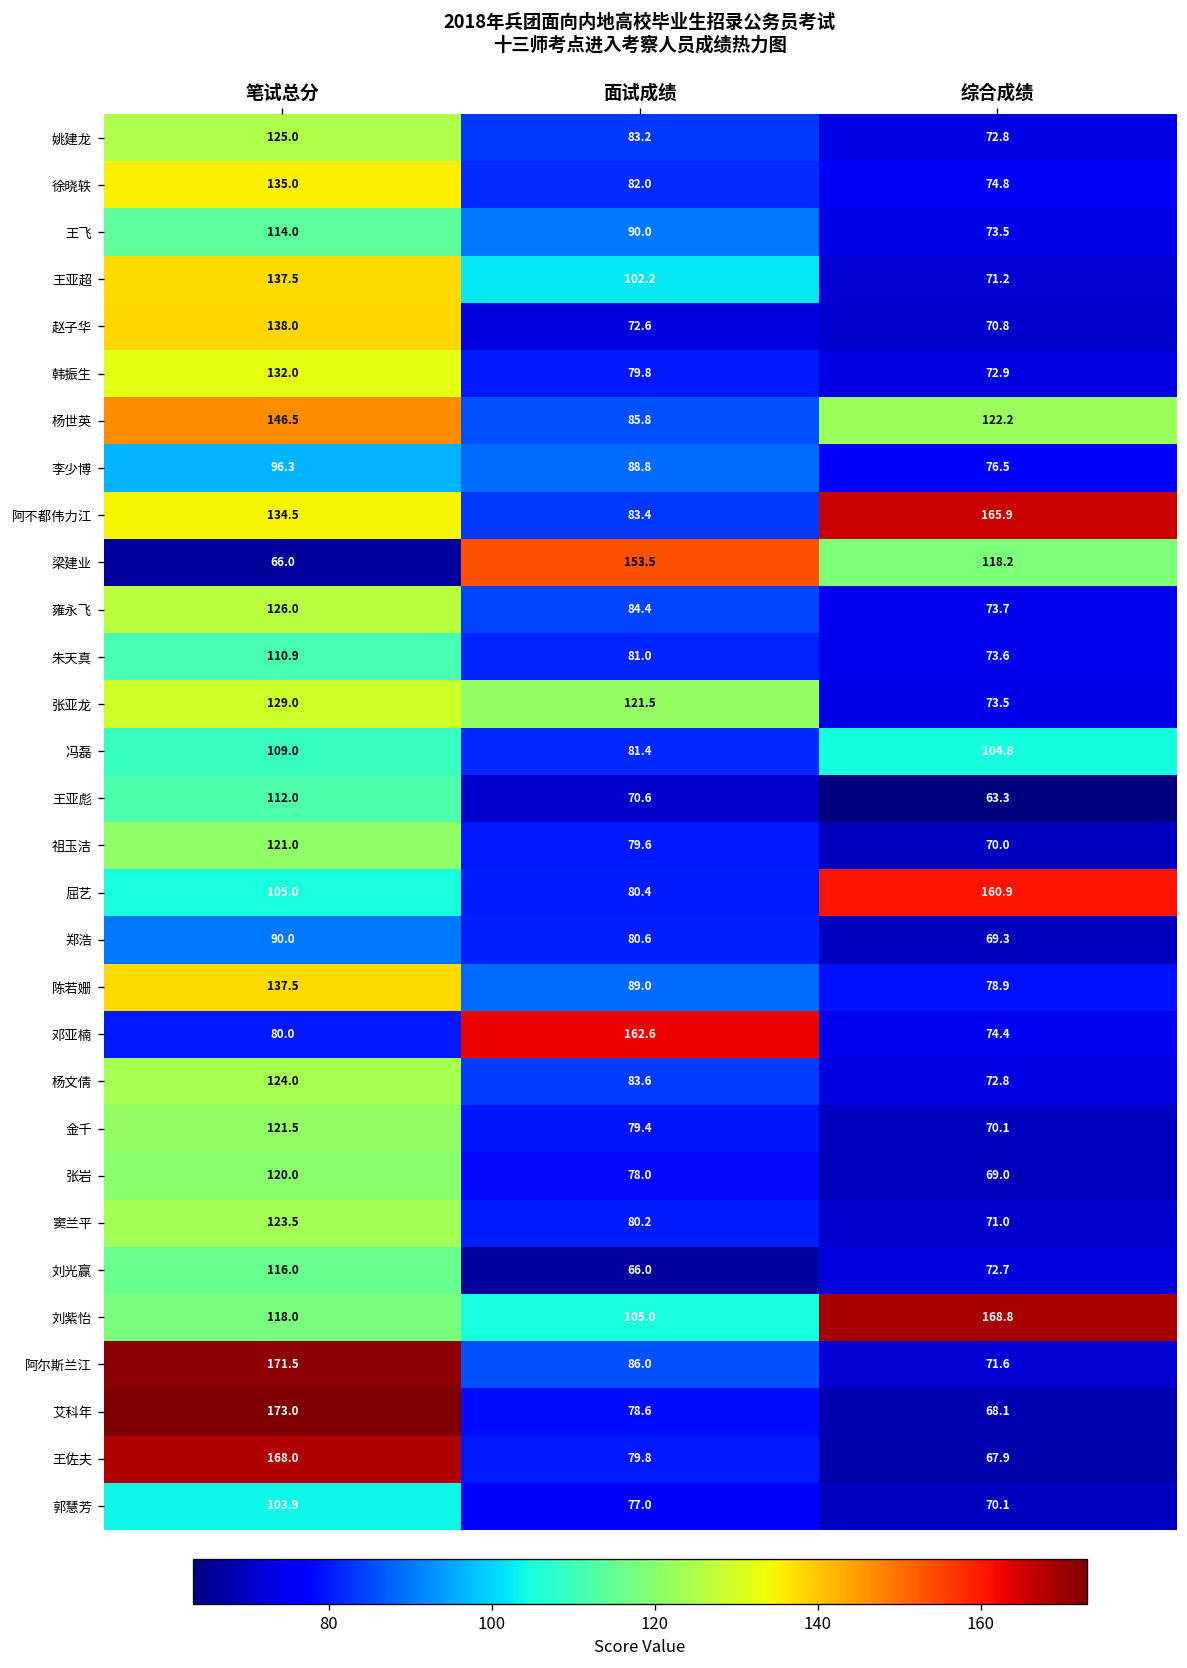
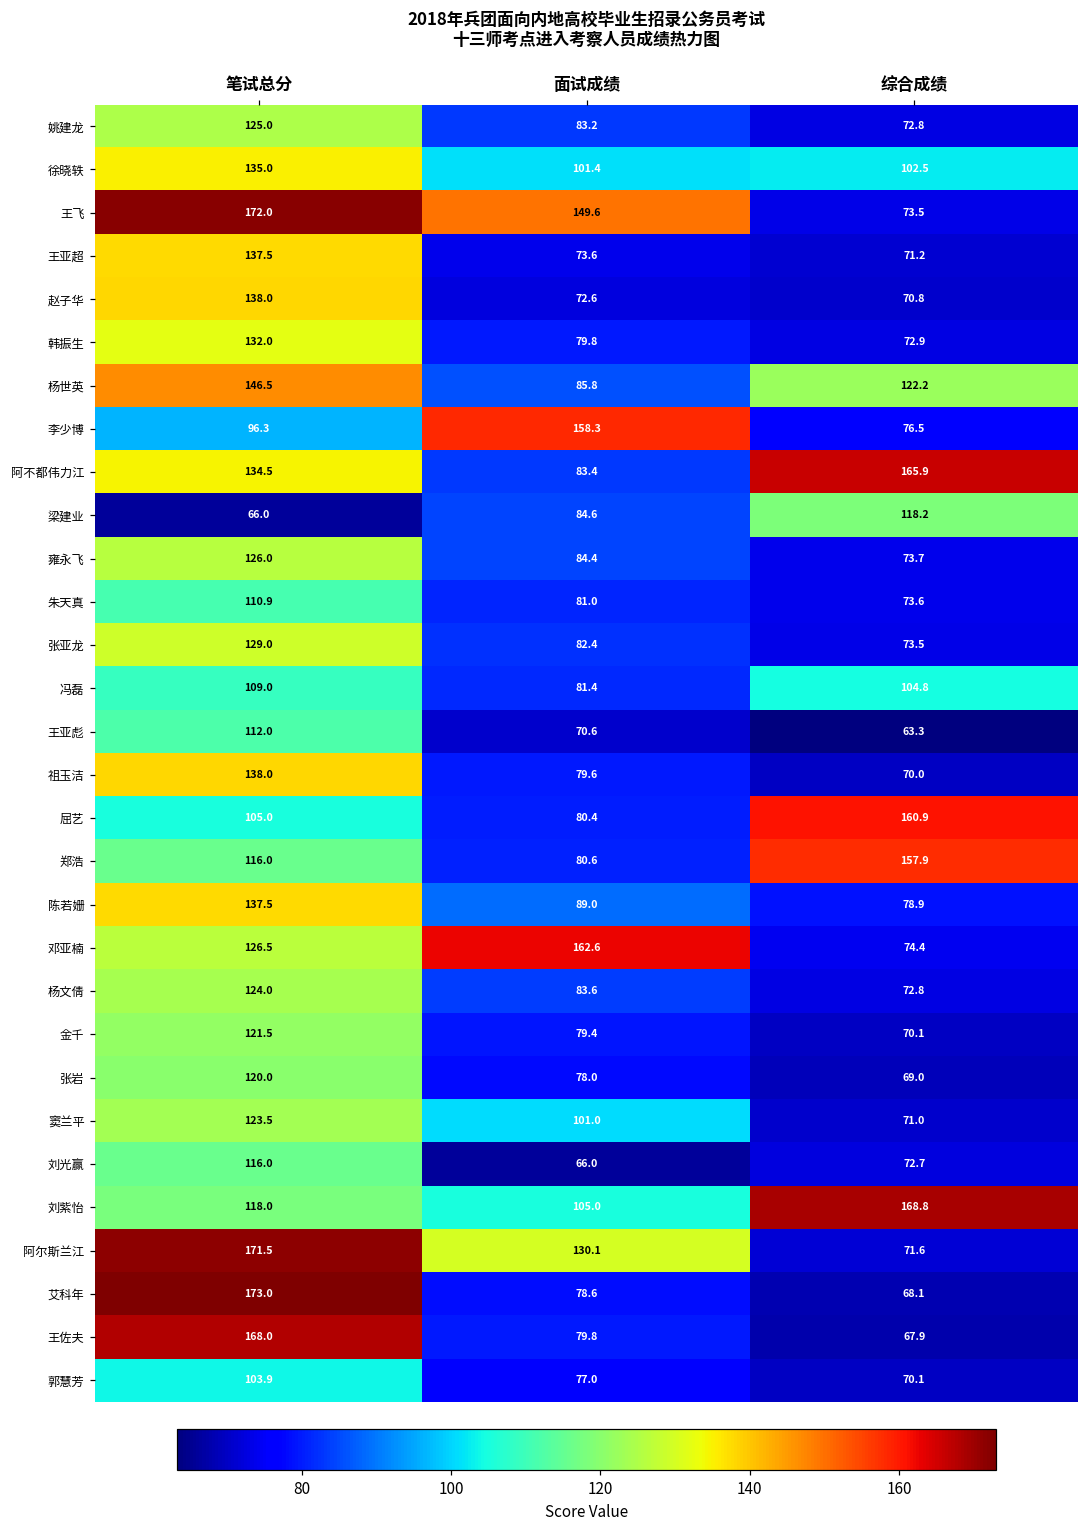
徐晓轶, 面试成绩: 82.0 -> 101.4
徐晓轶, 综合成绩: 74.8 -> 102.5
王飞, 笔试总分: 114.0 -> 172.0
王飞, 面试成绩: 90.0 -> 149.6
王亚超, 面试成绩: 102.2 -> 73.6
李少博, 面试成绩: 88.8 -> 158.3
梁建业, 面试成绩: 153.5 -> 84.6
张亚龙, 面试成绩: 121.5 -> 82.4
祖玉洁, 笔试总分: 121.0 -> 138.0
郑浩, 笔试总分: 90.0 -> 116.0
郑浩, 综合成绩: 69.3 -> 157.9
邓亚楠, 笔试总分: 80.0 -> 126.5
窦兰平, 面试成绩: 80.2 -> 101.0
阿尔斯兰江, 面试成绩: 86.0 -> 130.1
